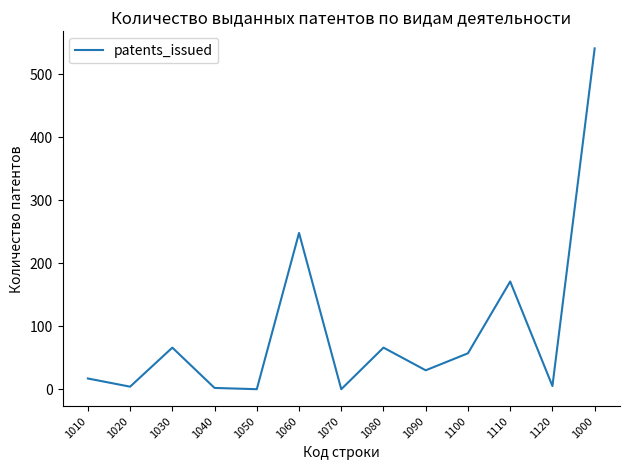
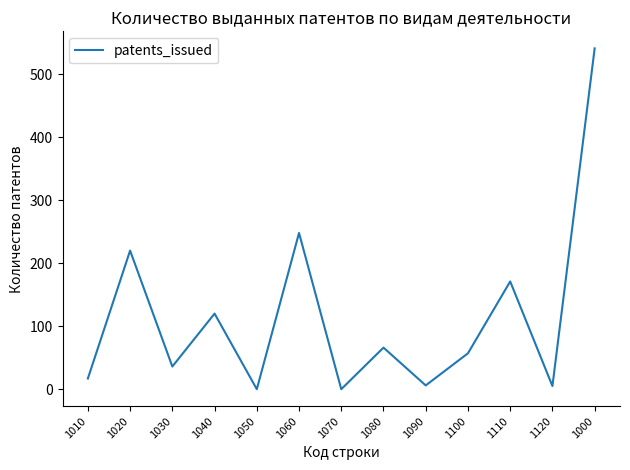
1020: 0 -> 220
1030: 70 -> 40
1040: 0 -> 120
1090: 30 -> 10
